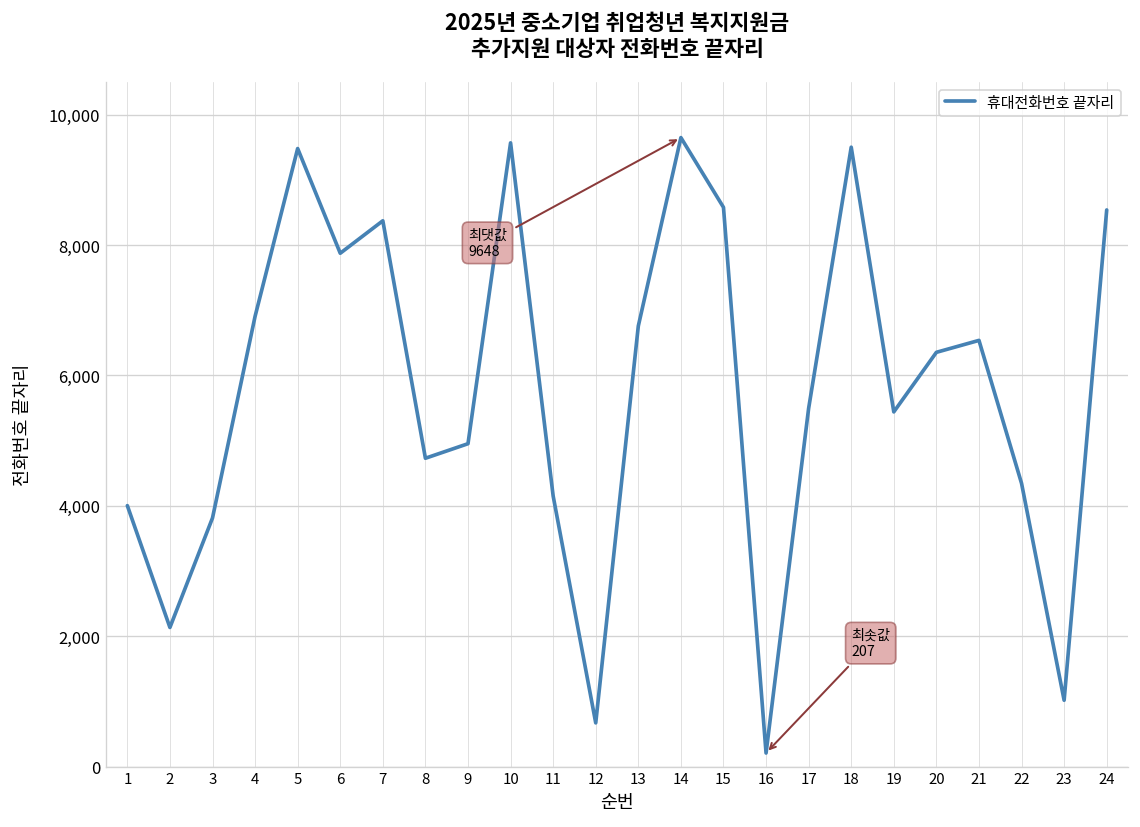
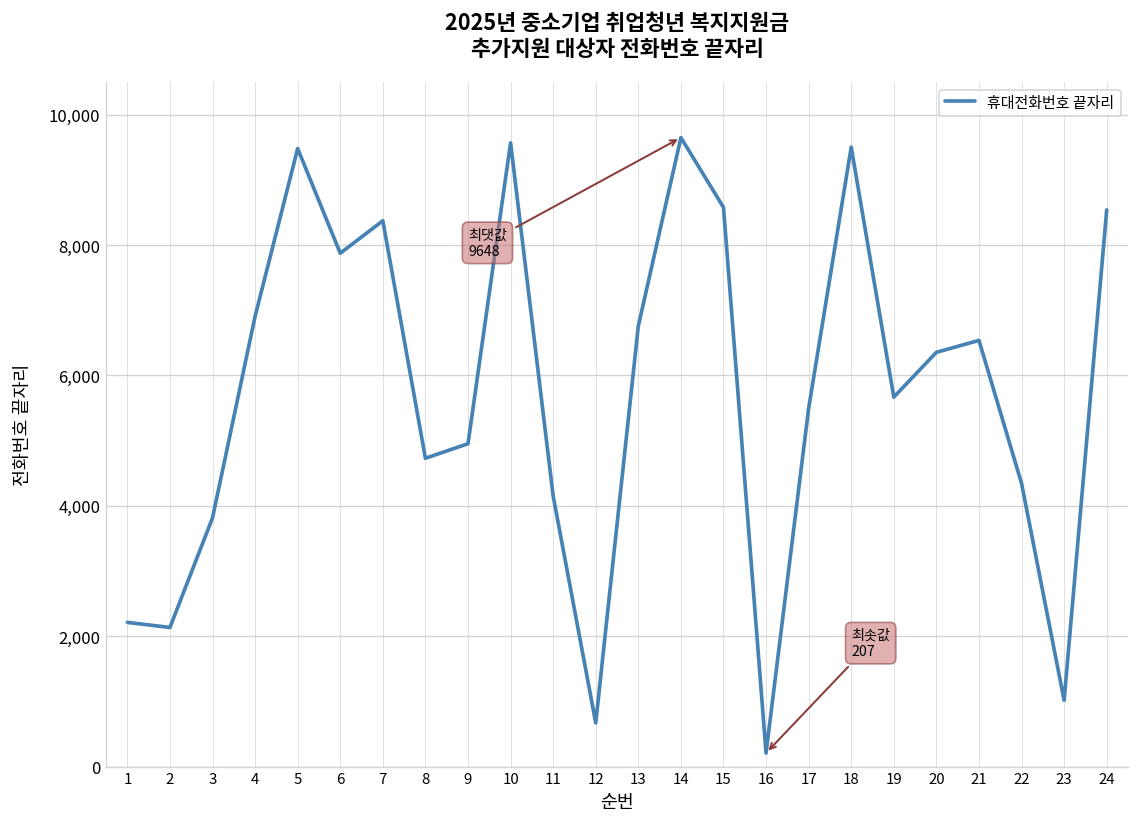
1: 4,000 -> 2,200
19: 5,400 -> 5,700
